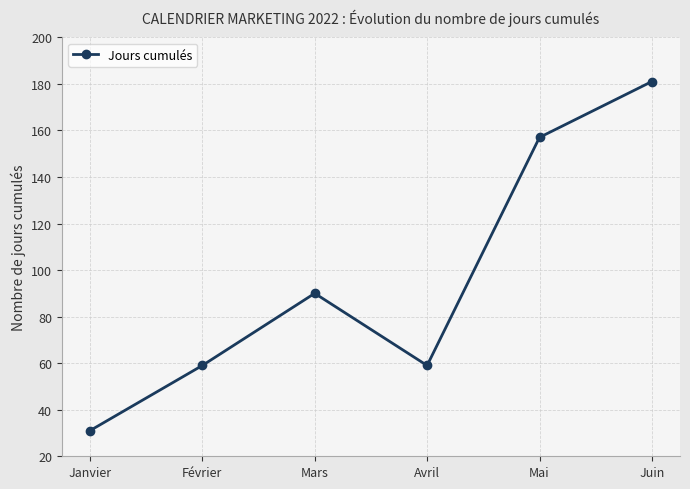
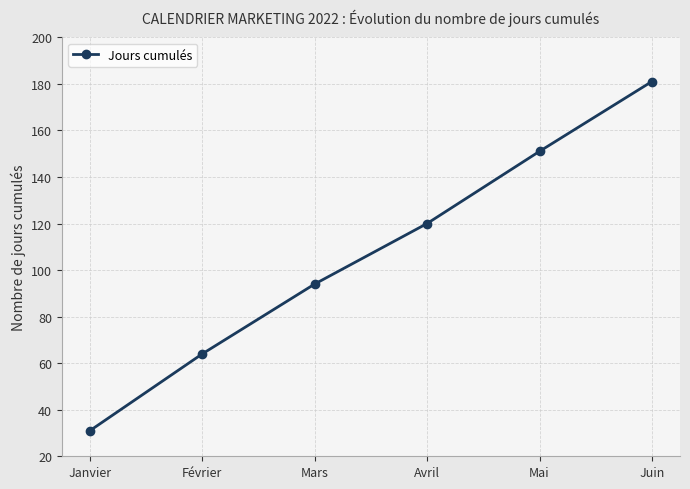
Février: 59 -> 64
Mars: 90 -> 94
Avril: 59 -> 120
Mai: 157 -> 151
